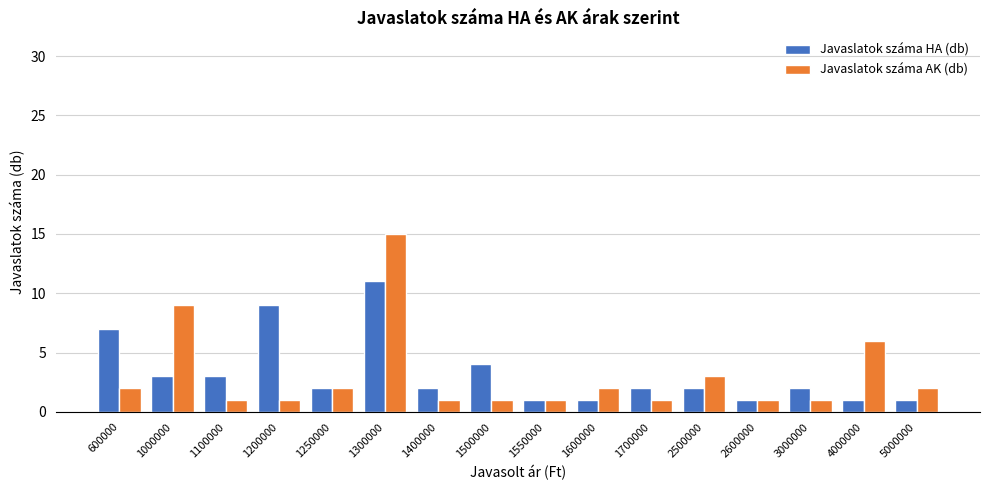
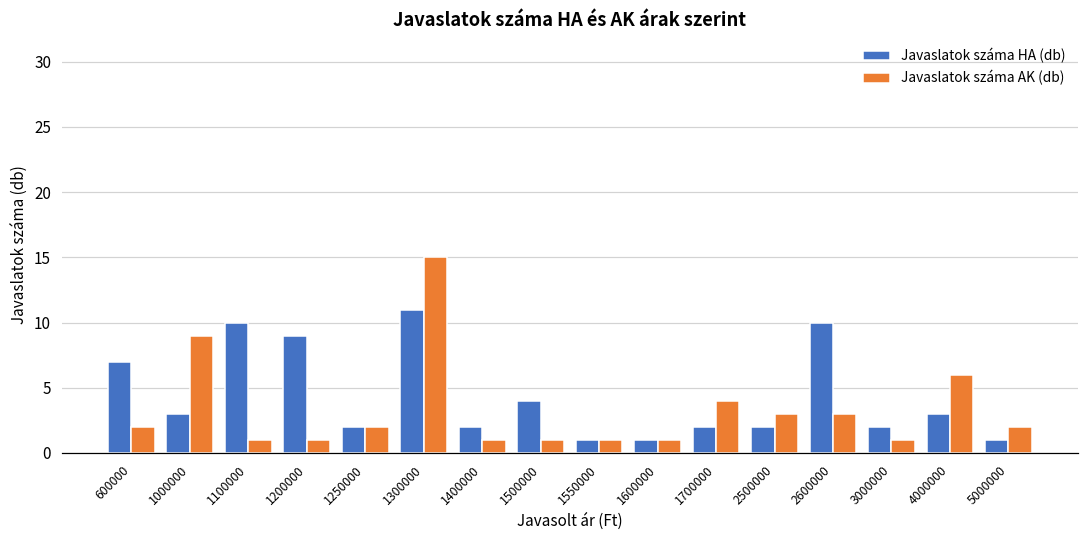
Javaslatok száma HA (db), 1100000: 3 -> 10
Javaslatok száma AK (db), 1600000: 2 -> 1
Javaslatok száma AK (db), 1700000: 1 -> 4
Javaslatok száma HA (db), 2600000: 1 -> 10
Javaslatok száma AK (db), 2600000: 1 -> 3
Javaslatok száma HA (db), 4000000: 1 -> 3
